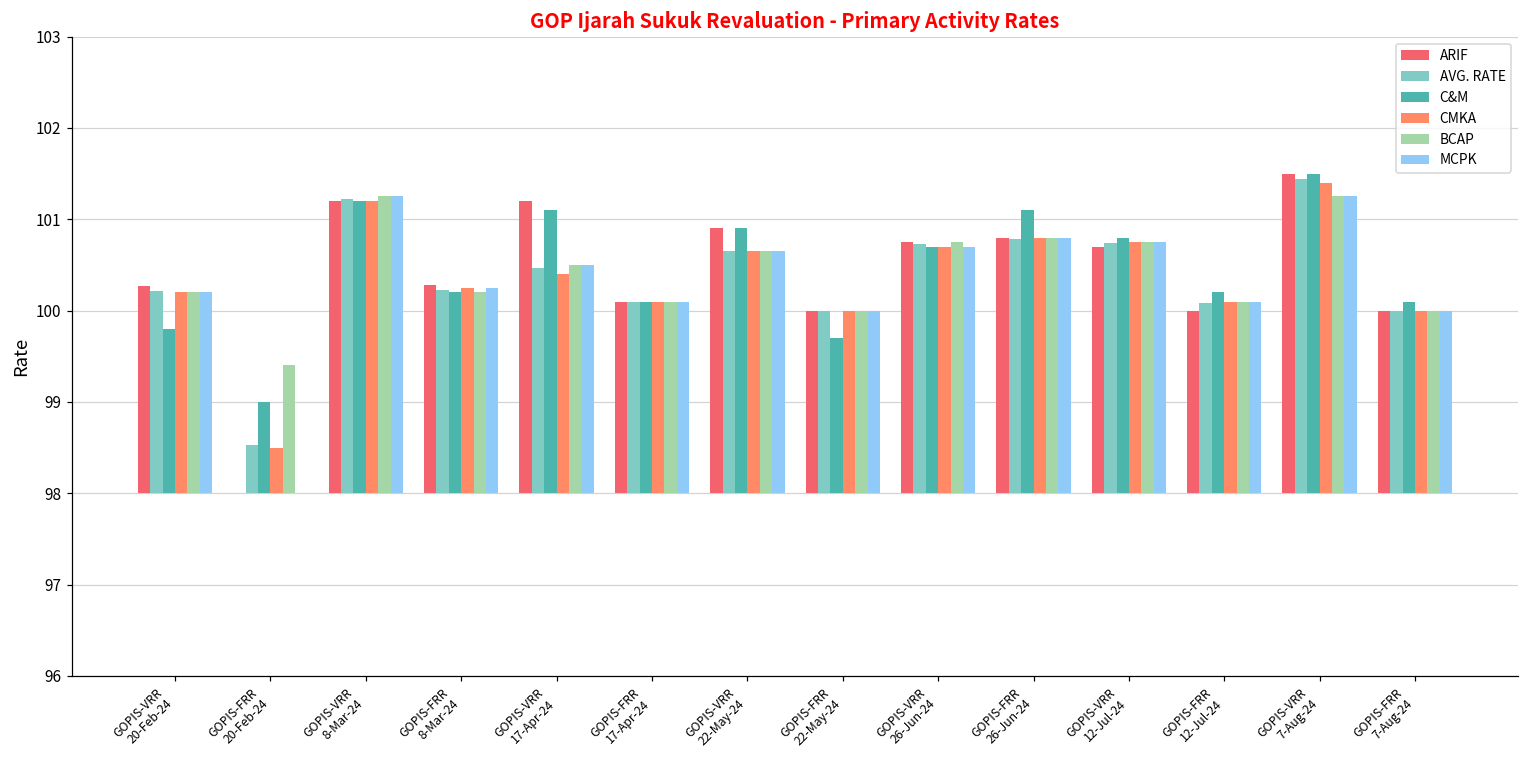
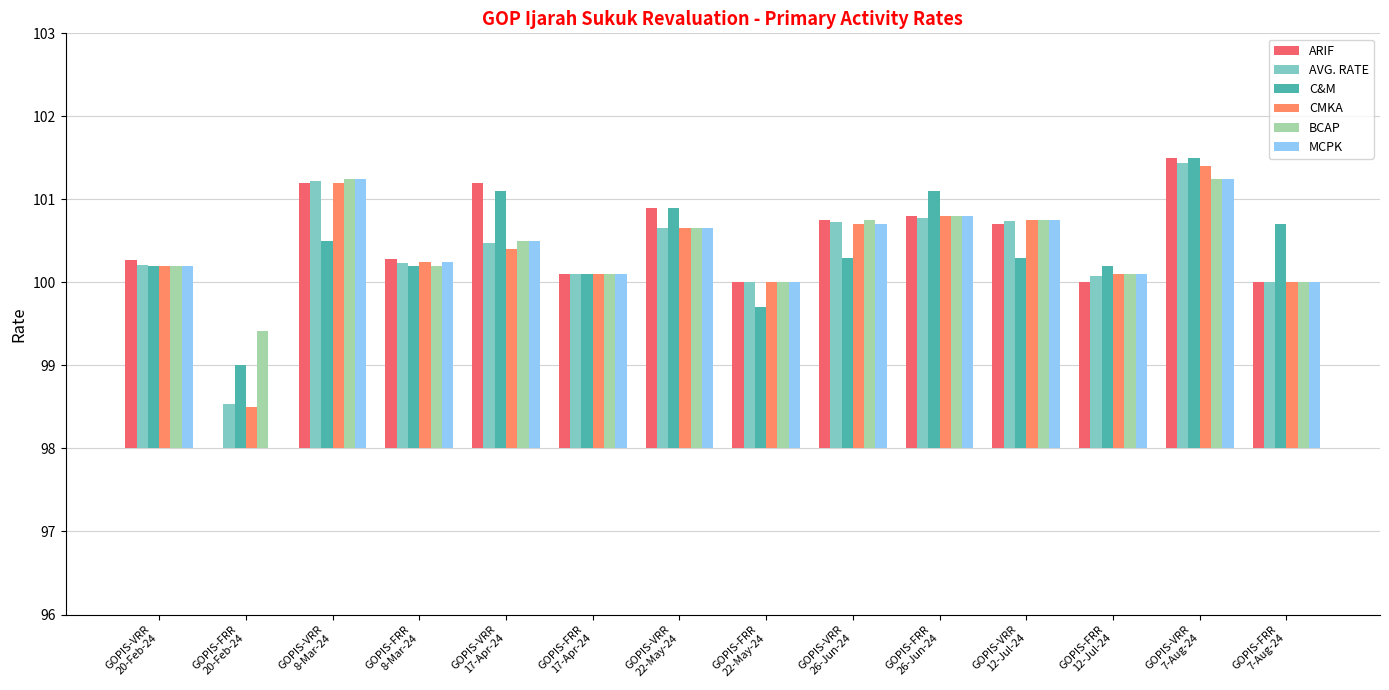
C&M, GOPIS-VRR 20-Feb-24: 99.8 -> 100.2
C&M, GOPIS-VRR 8-Mar-24: 101.2 -> 100.5
C&M, GOPIS-VRR 26-Jun-24: 100.7 -> 100.3
C&M, GOPIS-VRR 12-Jul-24: 100.8 -> 100.3
C&M, GOPIS-FRR 7-Aug-24: 100.1 -> 100.7
